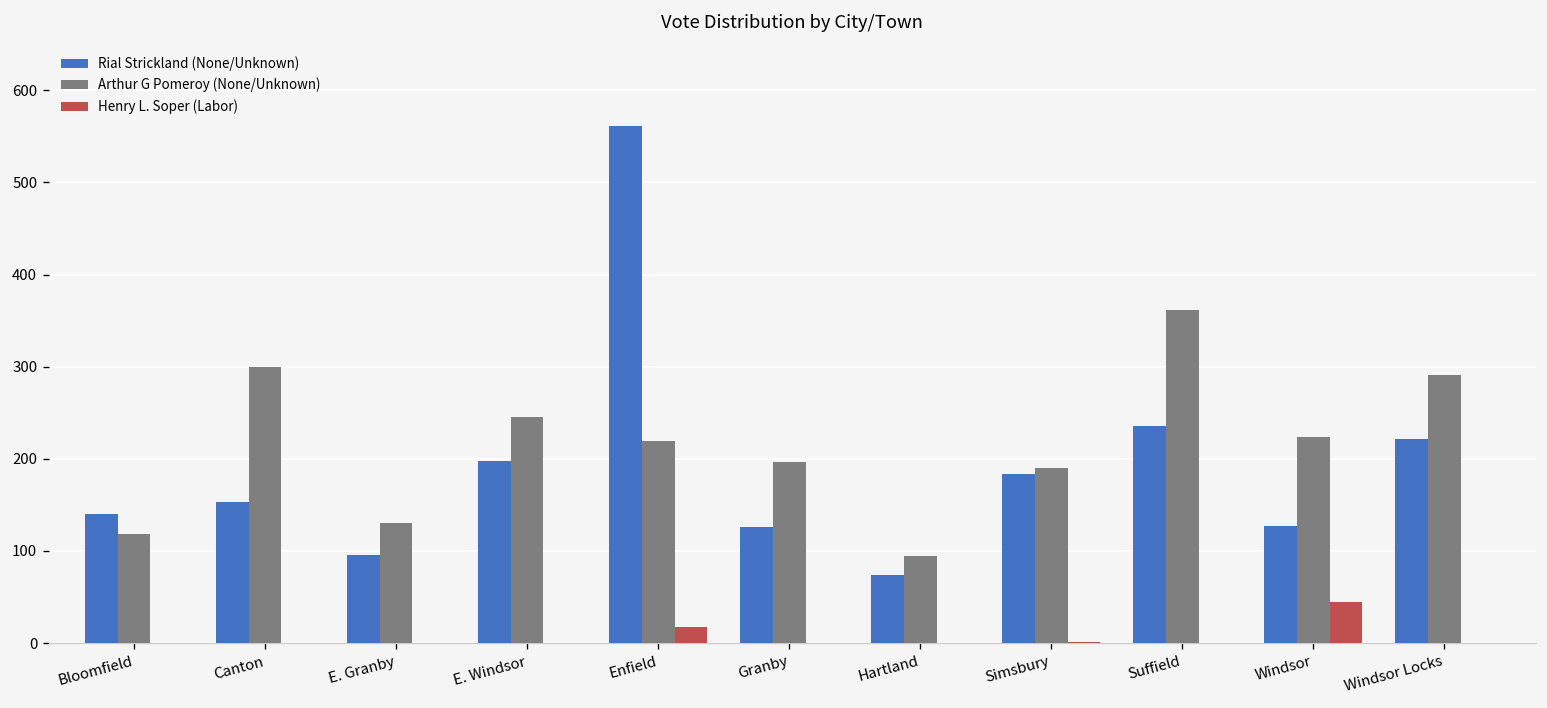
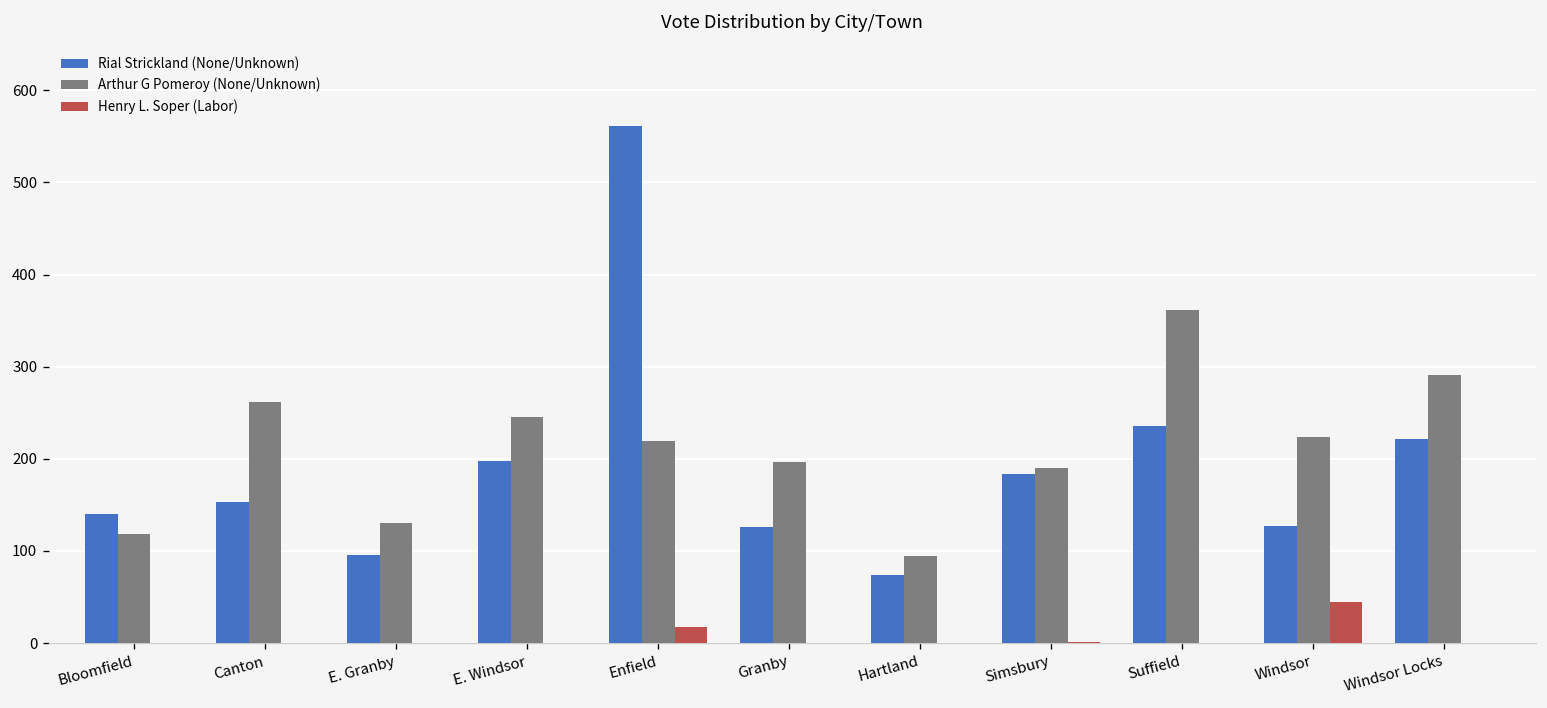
Arthur G Pomeroy (None/Unknown), Canton: 300 -> 260
